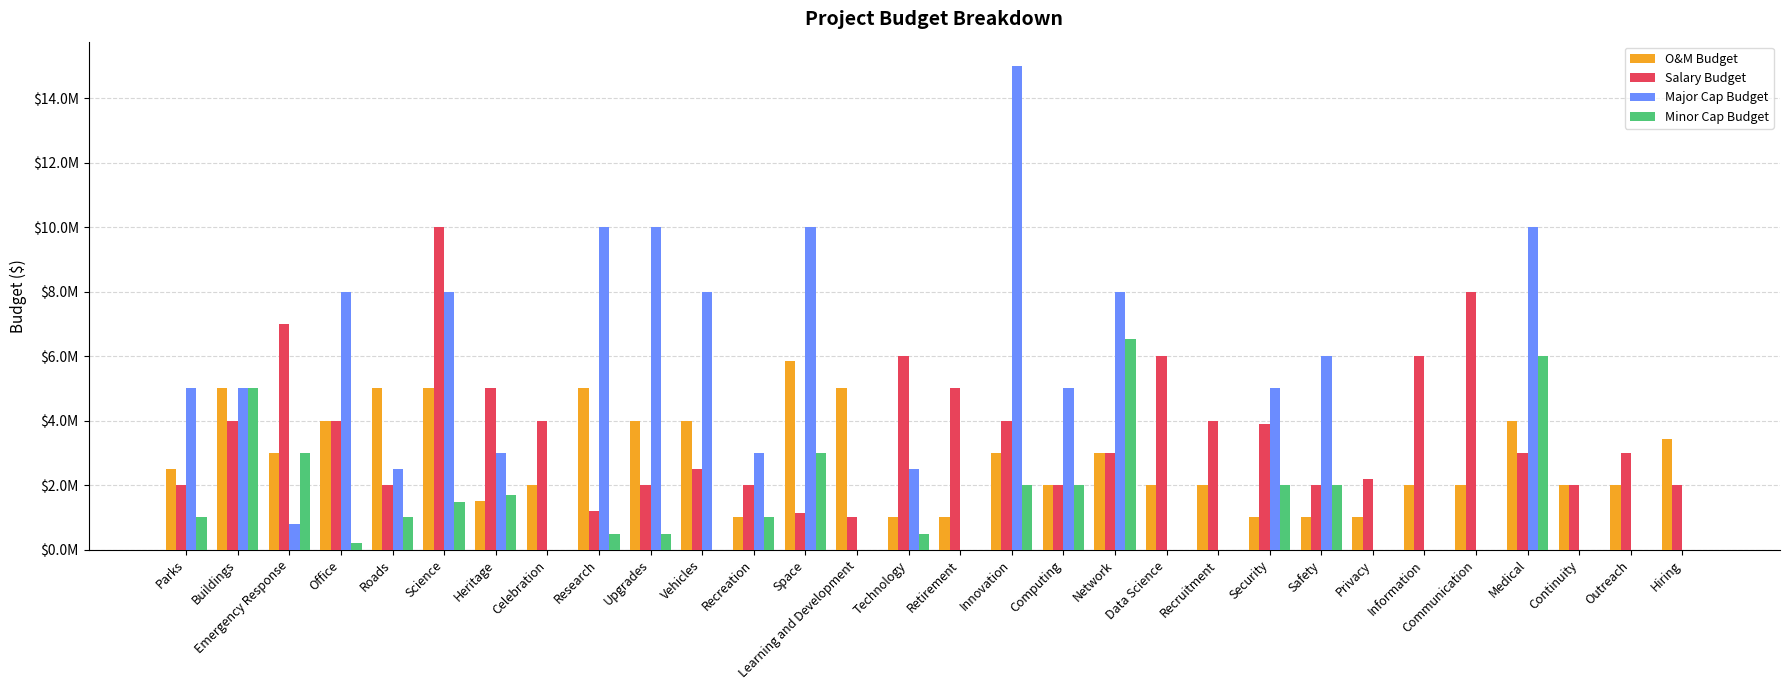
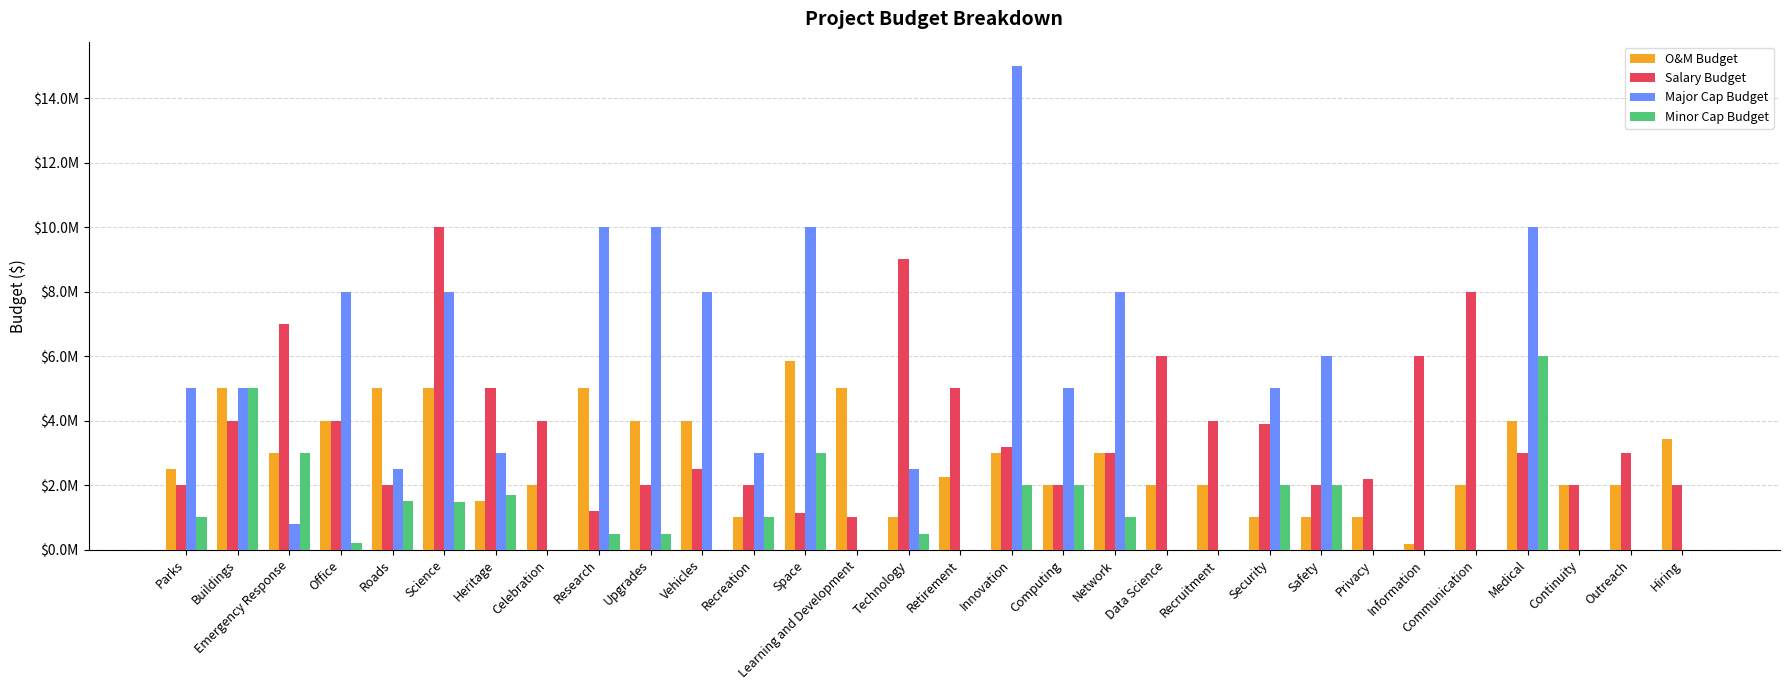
Minor Cap Budget, Roads: $1000000 -> $1500000
Salary Budget, Technology: $6000000 -> $9000000
O&M Budget, Retirement: $1000000 -> $2300000
Salary Budget, Innovation: $4000000 -> $3200000
Minor Cap Budget, Network: $6500000 -> $1000000
O&M Budget, Information: $2000000 -> $200000
